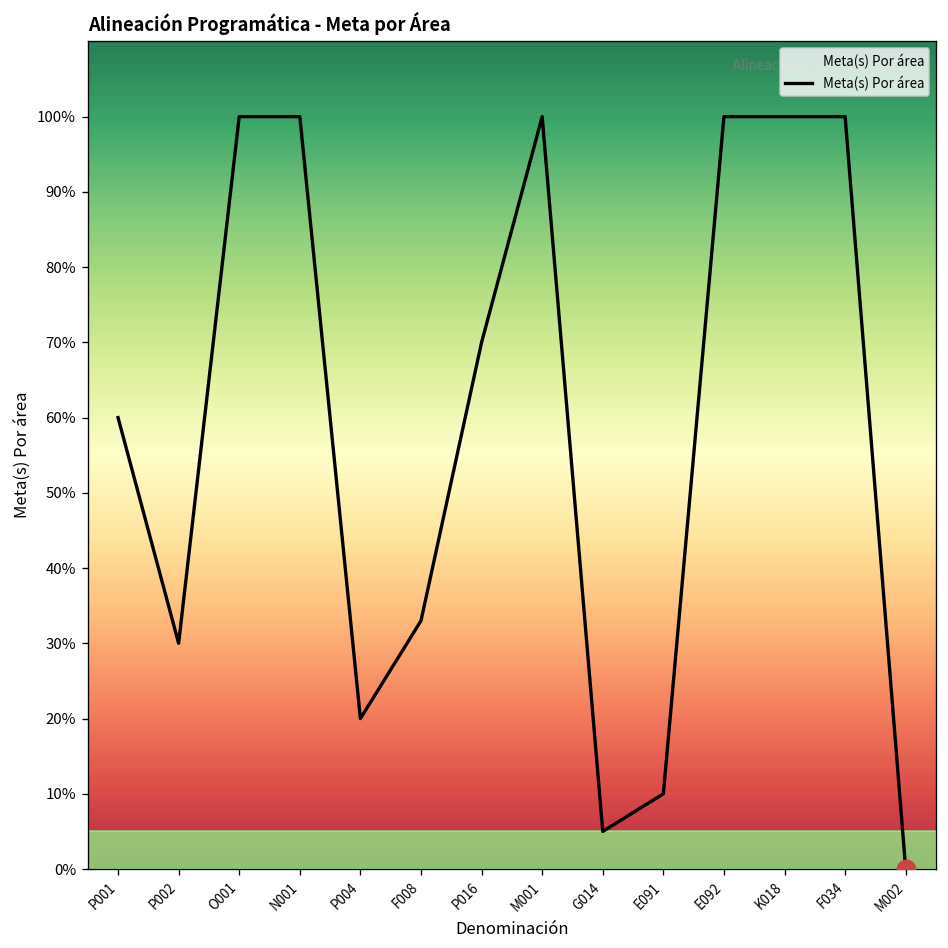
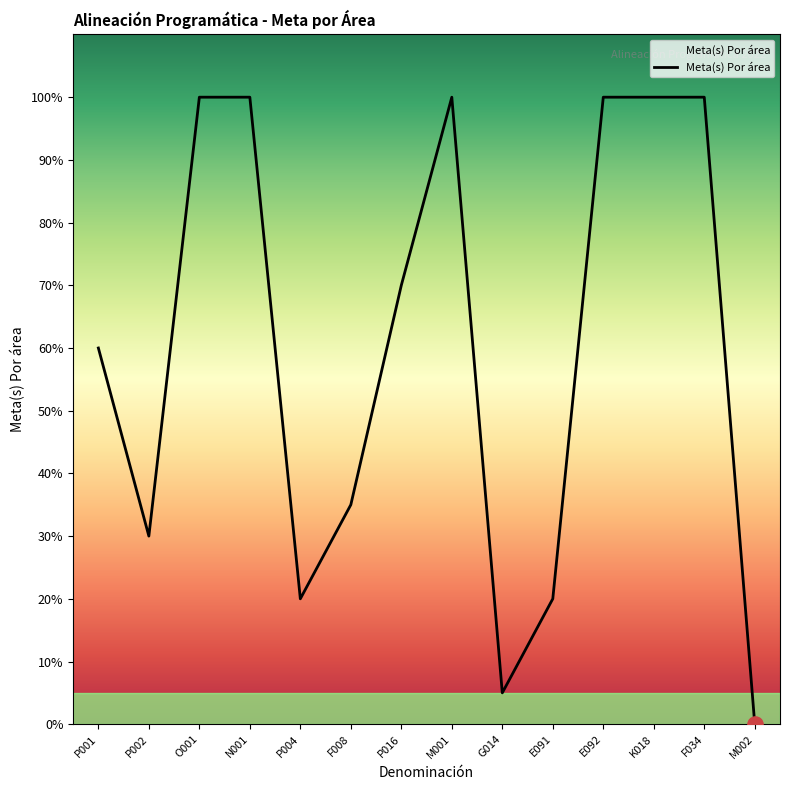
Meta(s) Por área, F008: 33% -> 35%
Meta(s) Por área, E091: 10% -> 20%
